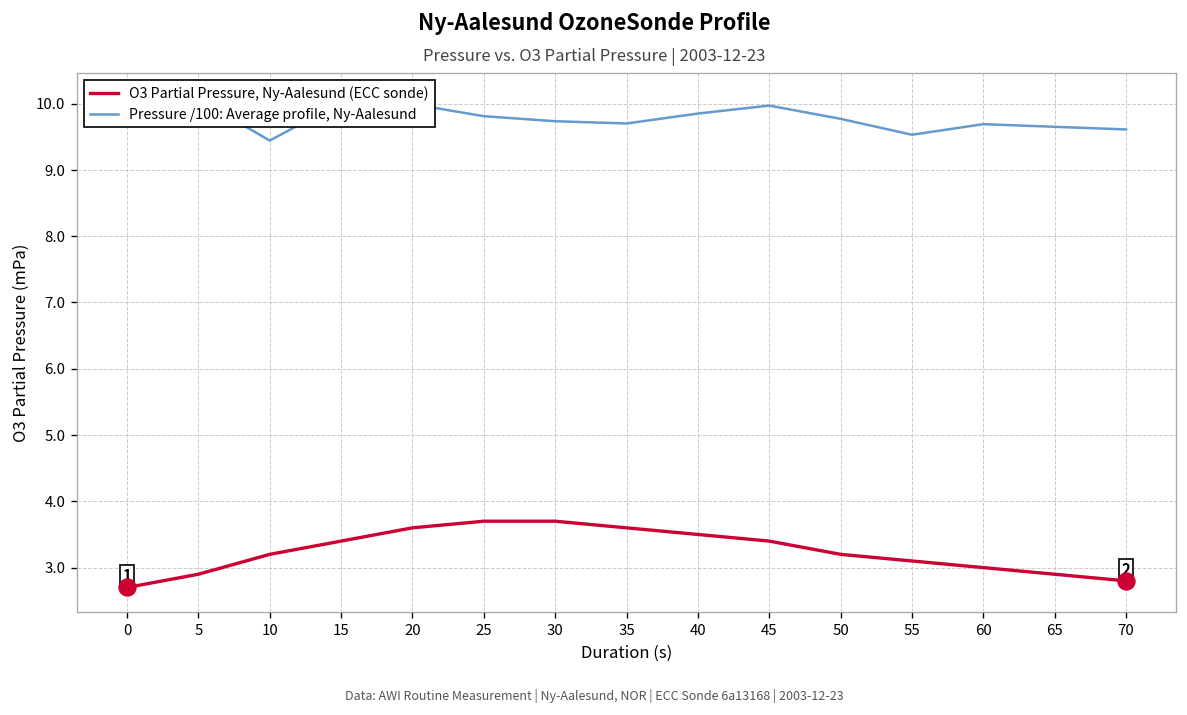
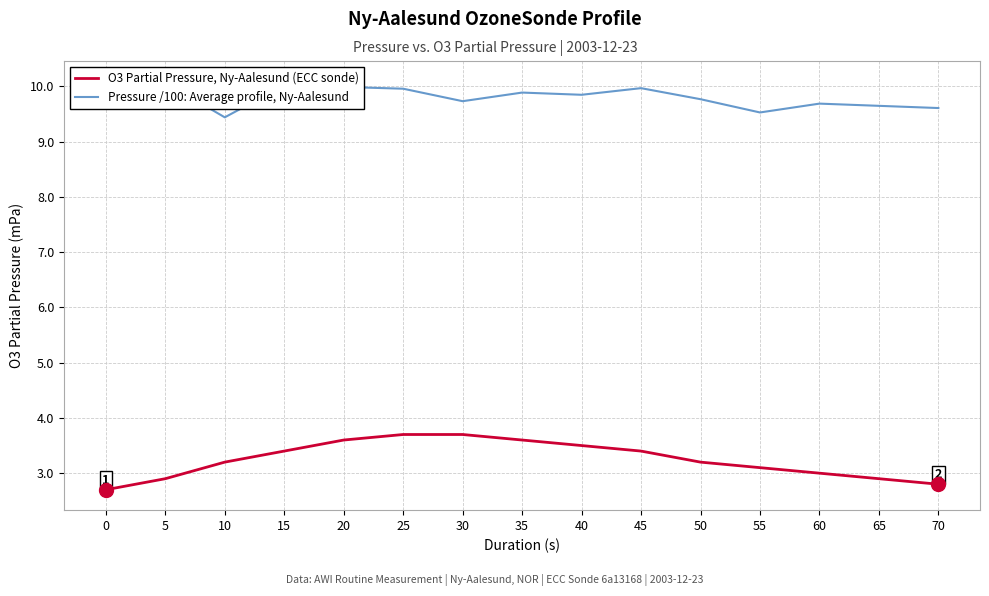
Pressure /100: Average profile, Ny-Aalesund, 25: 9.8 -> 10.0
Pressure /100: Average profile, Ny-Aalesund, 35: 9.7 -> 9.9
